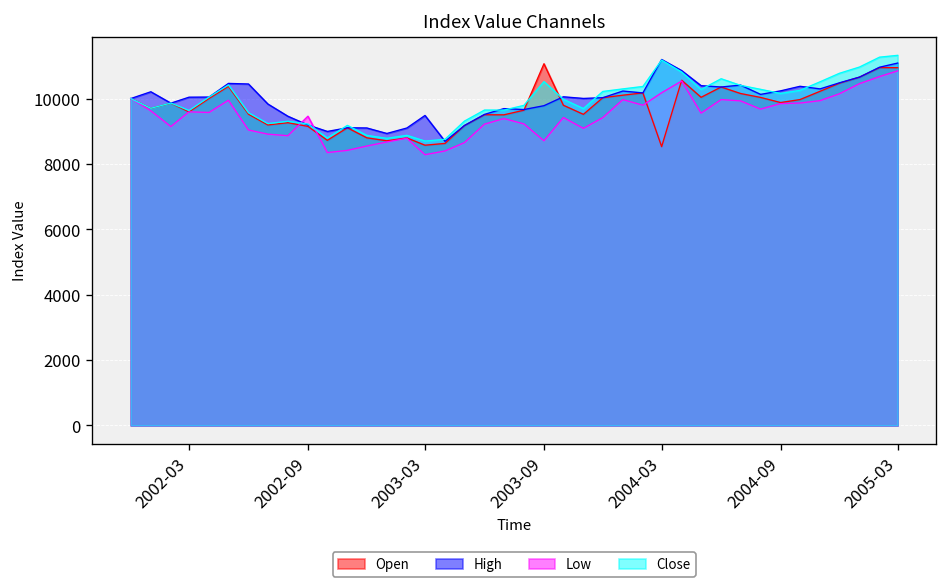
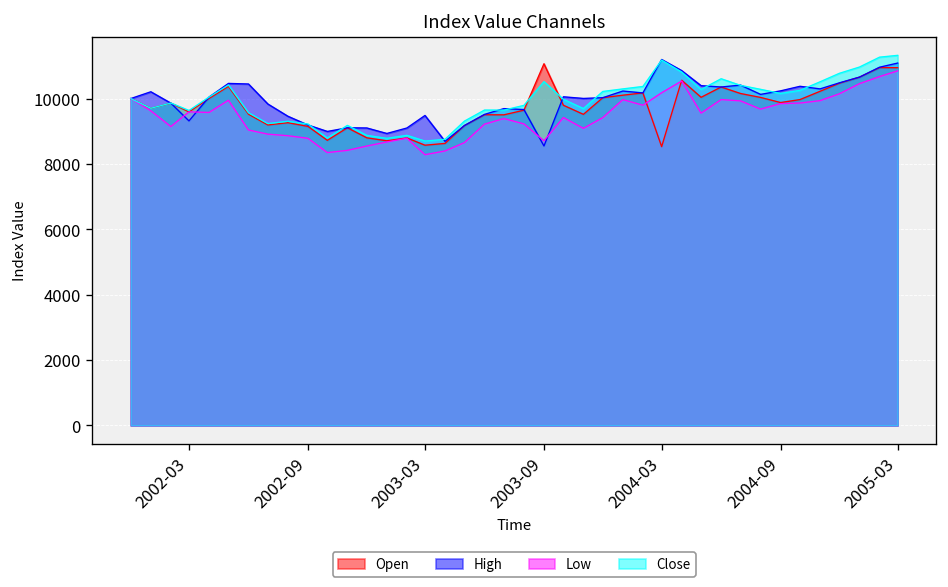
High, 2002-03: 10000 -> 9300
Low, 2002-09: 9500 -> 8800
High, 2003-09: 9800 -> 8500
